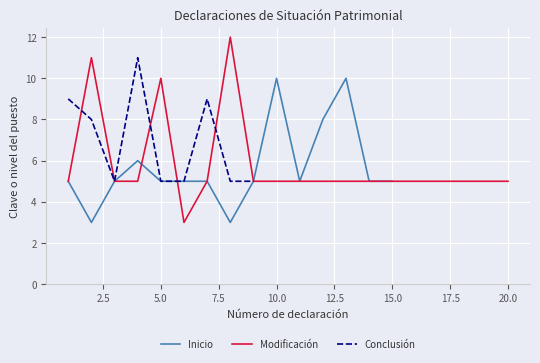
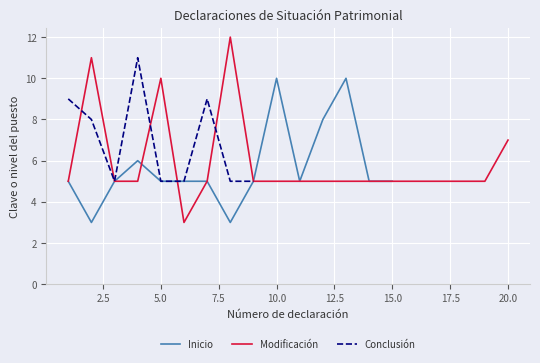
Modificación, 20.0: 5 -> 7
